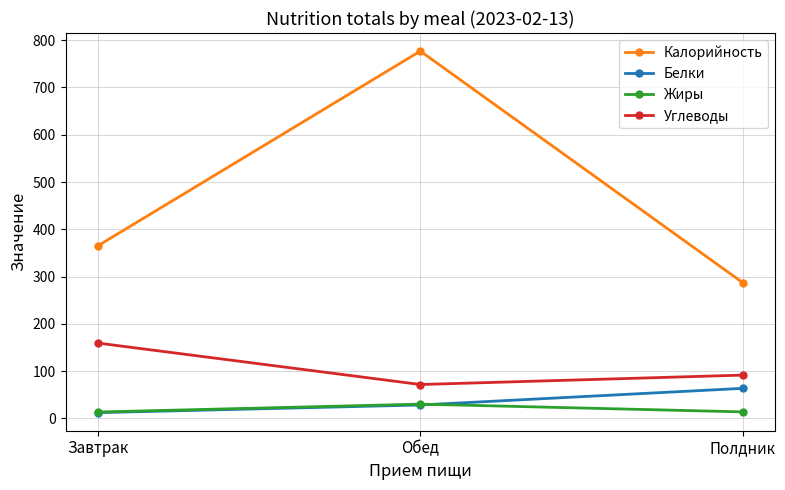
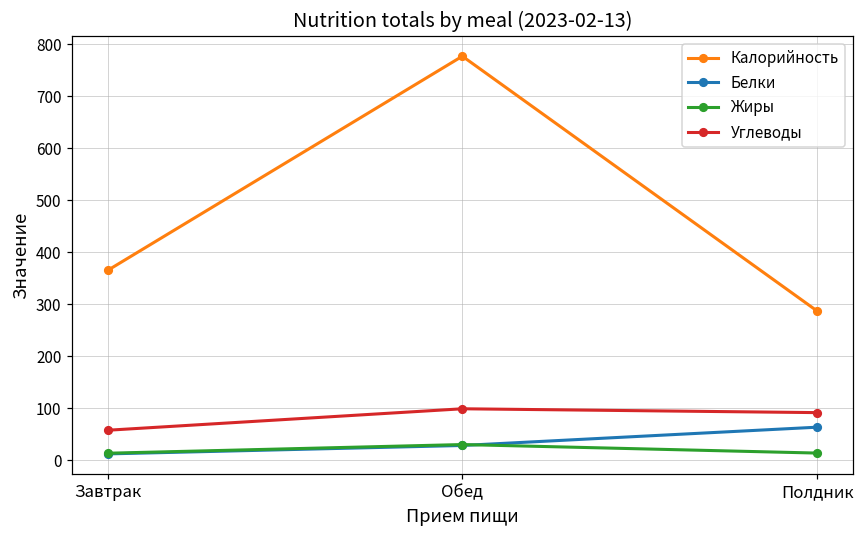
Углеводы, Завтрак: 160 -> 60
Углеводы, Обед: 70 -> 100
